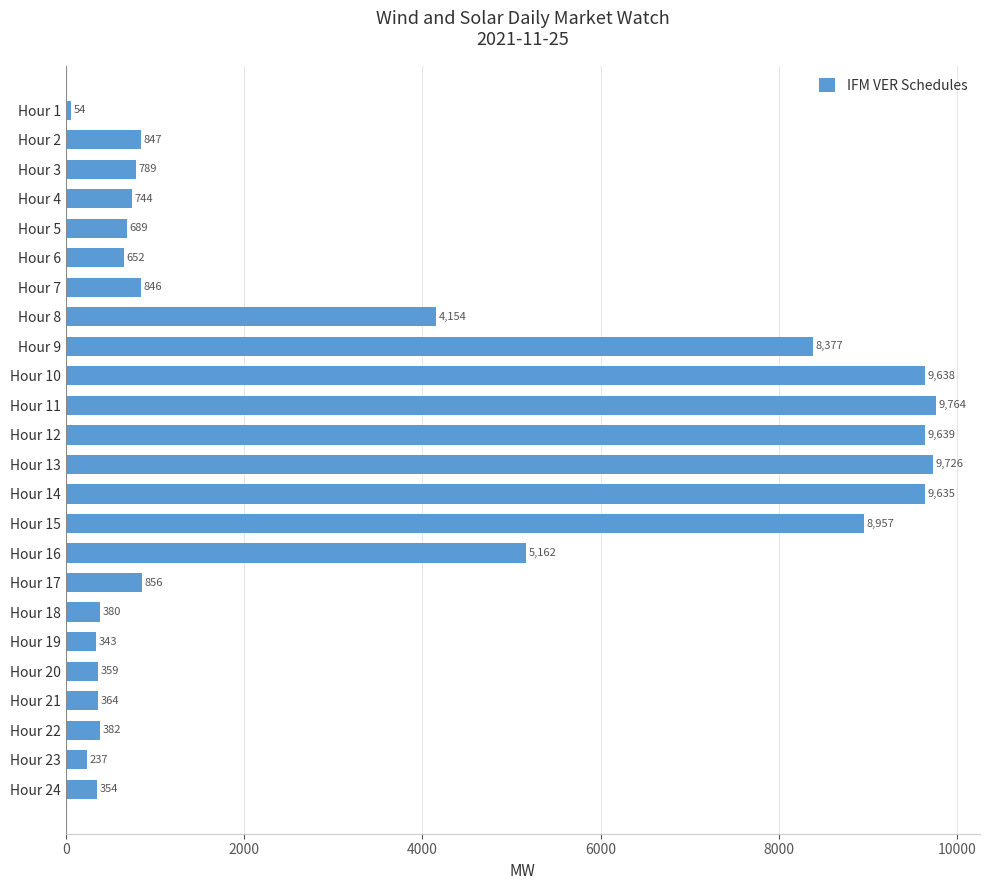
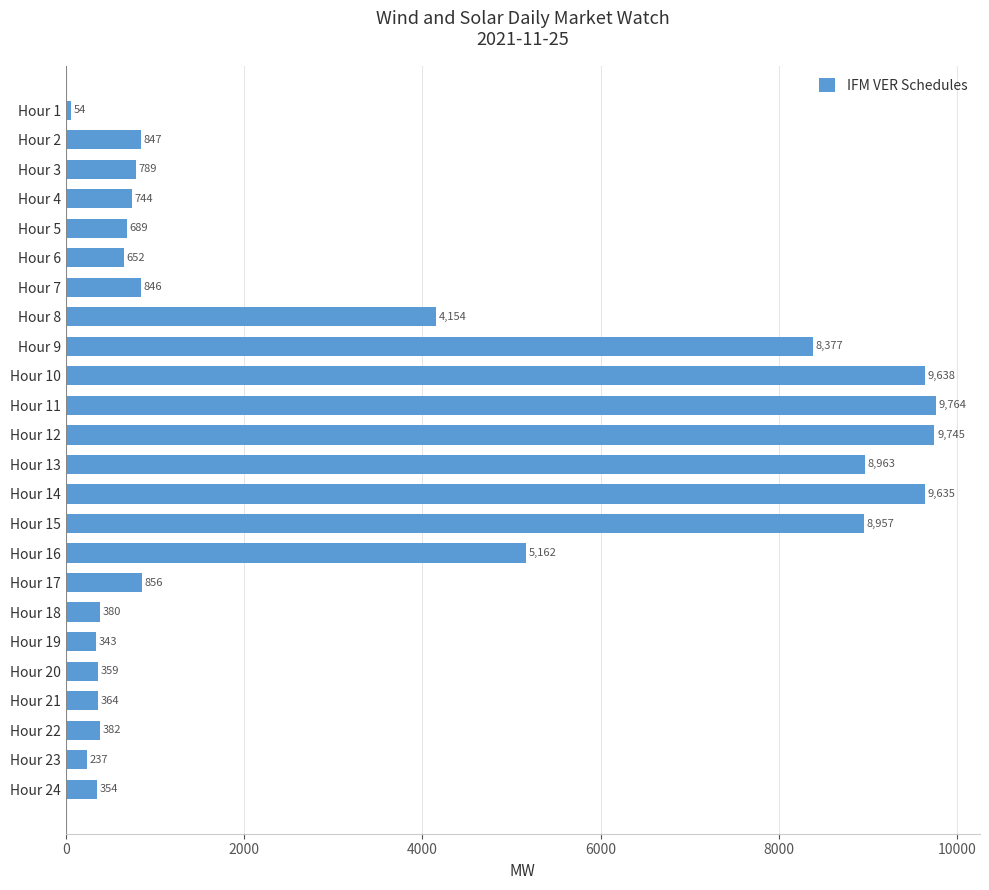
Hour 12: 9,639 -> 9,745
Hour 13: 9,726 -> 8,963
